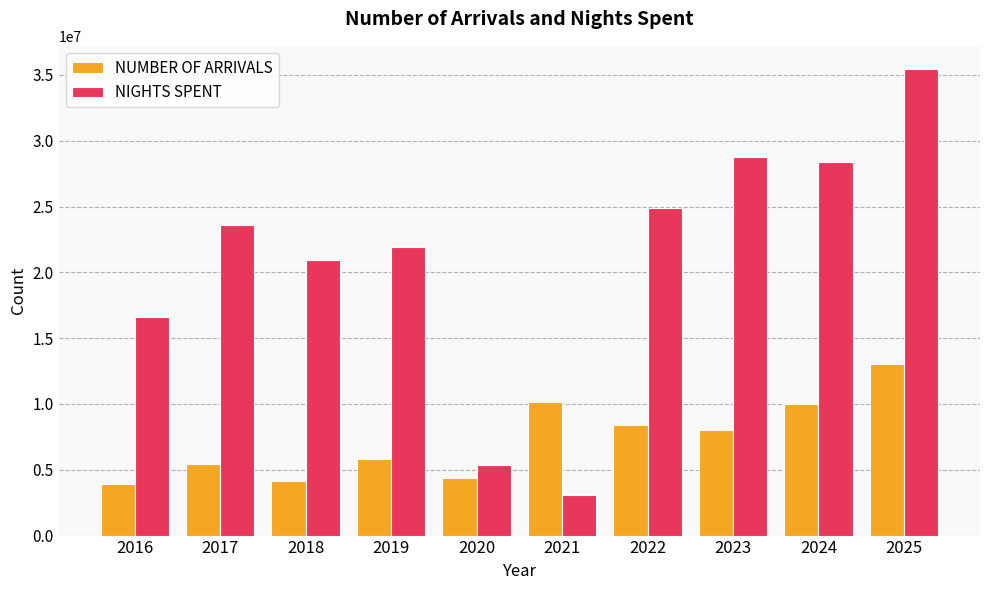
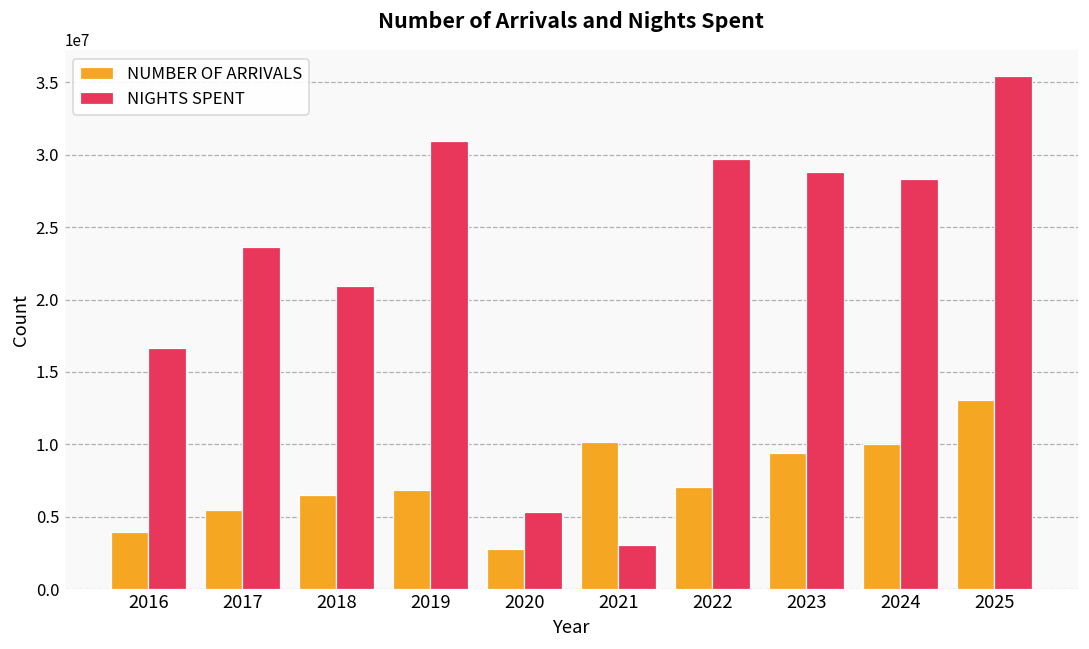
NUMBER OF ARRIVALS, 2018: 4100000 -> 6500000
NUMBER OF ARRIVALS, 2019: 5800000 -> 6800000
NIGHTS SPENT, 2019: 22000000 -> 30900000
NUMBER OF ARRIVALS, 2020: 4400000 -> 2800000
NUMBER OF ARRIVALS, 2022: 8400000 -> 7000000
NIGHTS SPENT, 2022: 24900000 -> 29700000
NUMBER OF ARRIVALS, 2023: 8100000 -> 9400000
